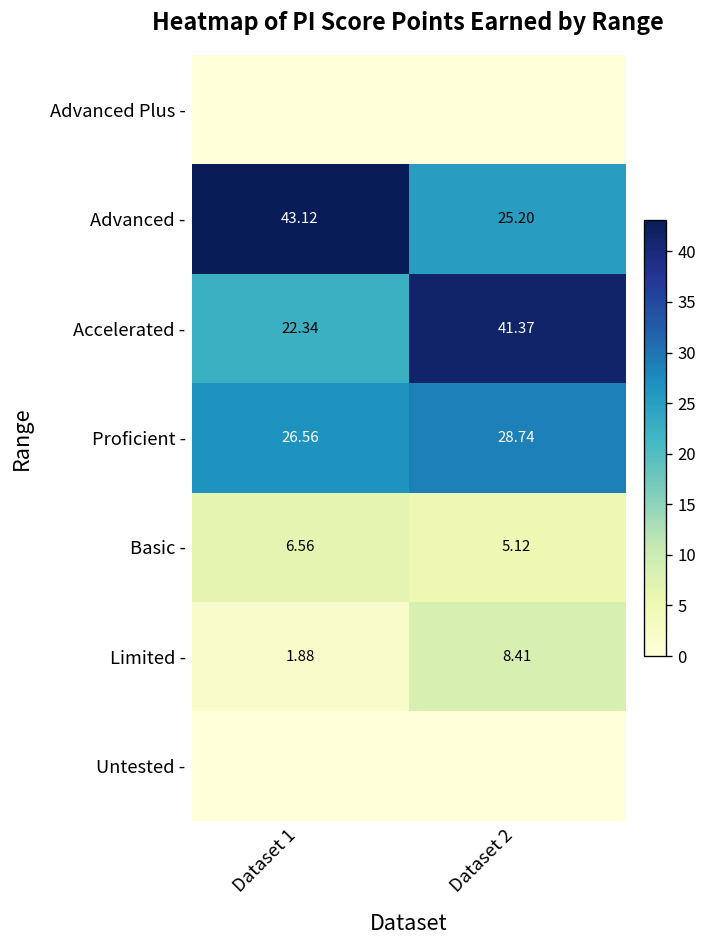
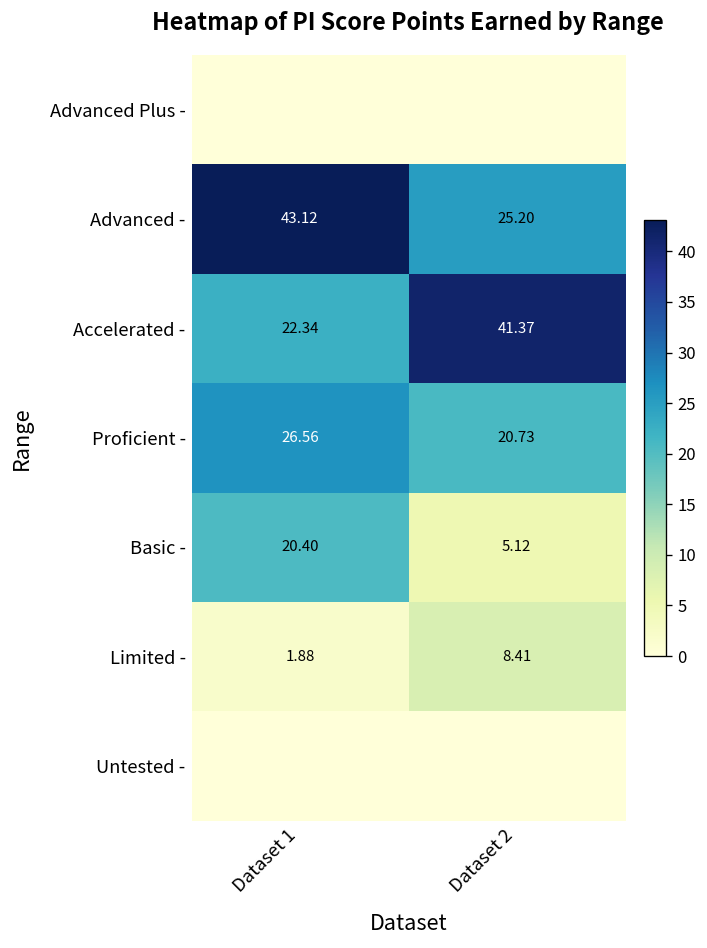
Proficient -, Dataset 2: 28.74 -> 20.73
Basic -, Dataset 1: 6.56 -> 20.40
